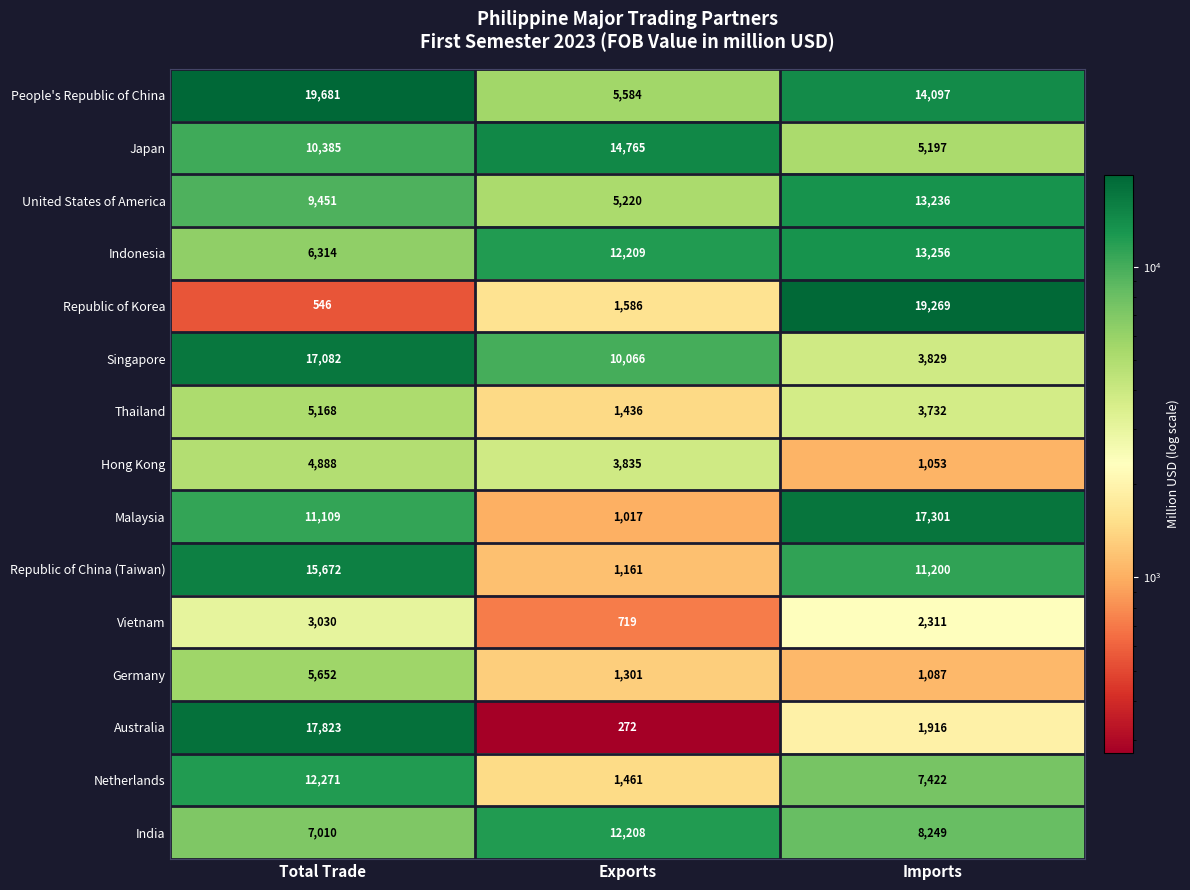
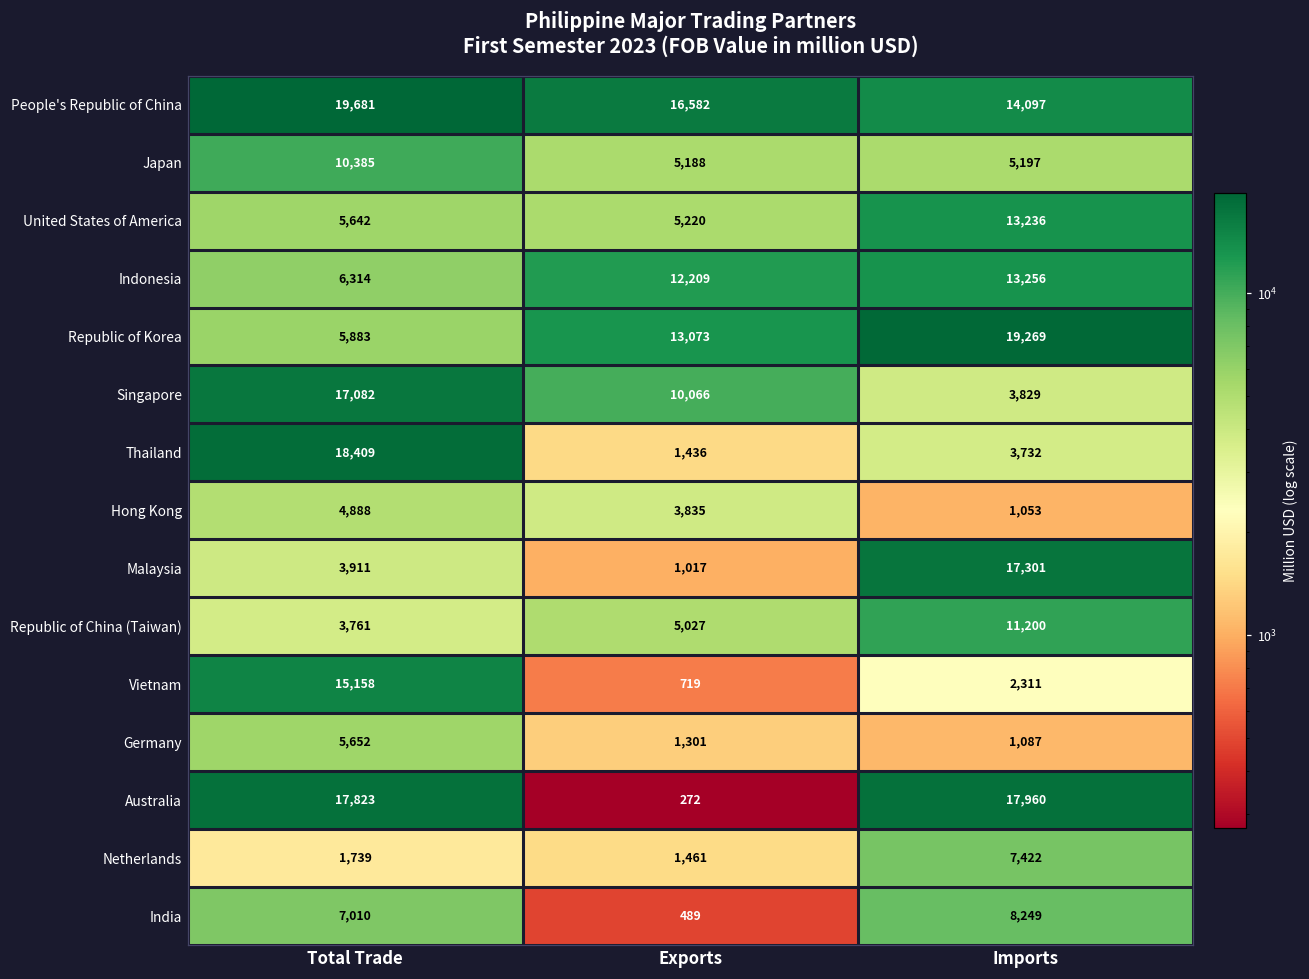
People's Republic of China, Exports: 5,584 -> 16,582
Japan, Exports: 14,765 -> 5,188
United States of America, Total Trade: 9,451 -> 5,642
Republic of Korea, Total Trade: 546 -> 5,883
Republic of Korea, Exports: 1,586 -> 13,073
Thailand, Total Trade: 5,168 -> 18,409
Malaysia, Total Trade: 11,109 -> 3,911
Republic of China (Taiwan), Total Trade: 15,672 -> 3,761
Republic of China (Taiwan), Exports: 1,161 -> 5,027
Vietnam, Total Trade: 3,030 -> 15,158
Australia, Imports: 1,916 -> 17,960
Netherlands, Total Trade: 12,271 -> 1,739
India, Exports: 12,208 -> 489
